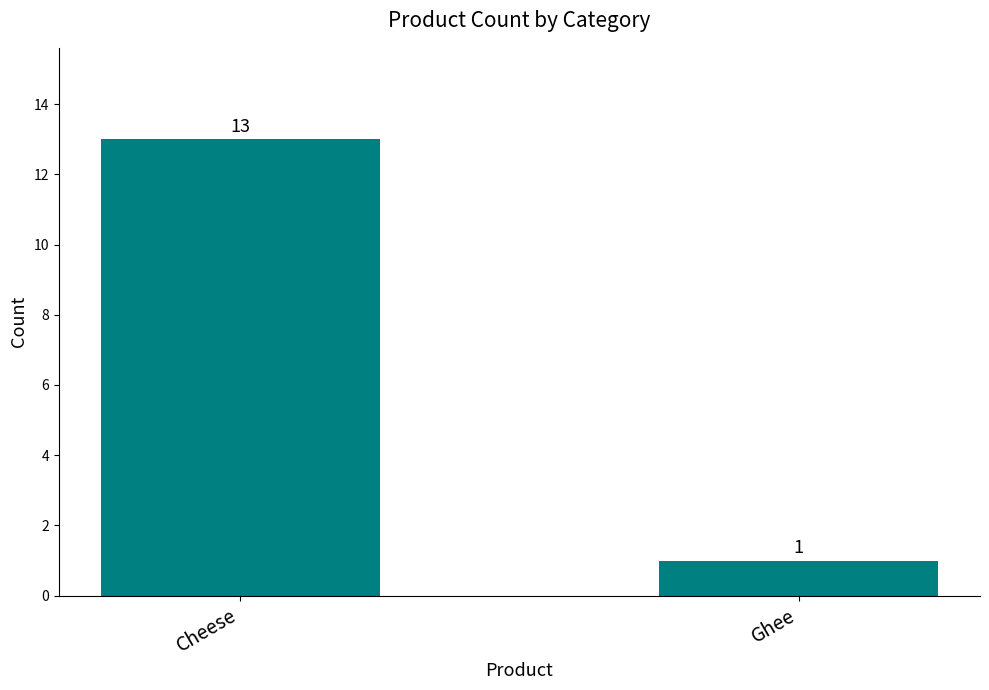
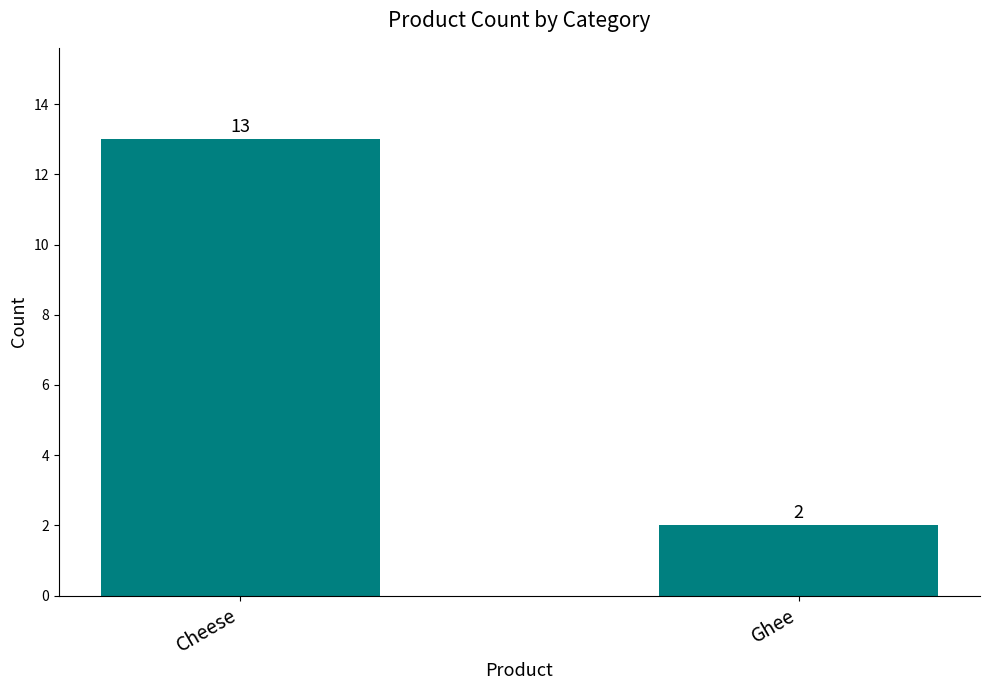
Ghee: 1 -> 2
